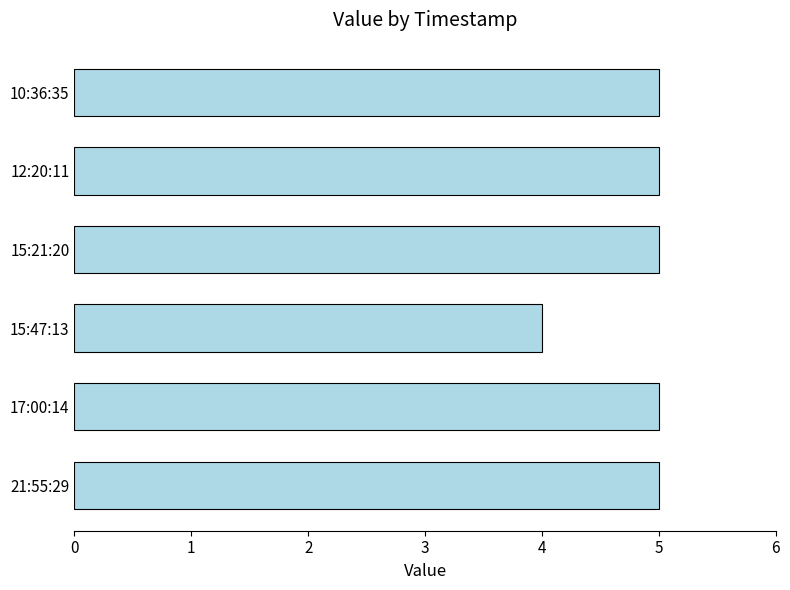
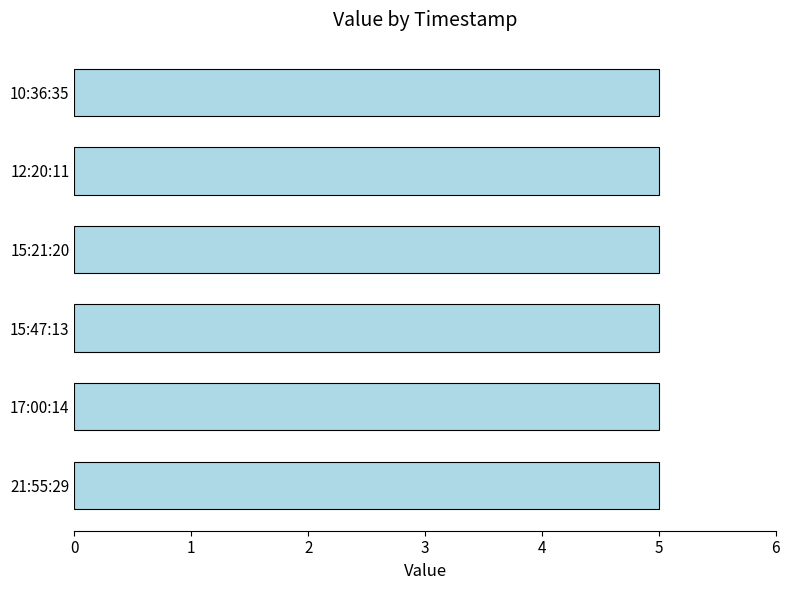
15:47:13: 4 -> 5
